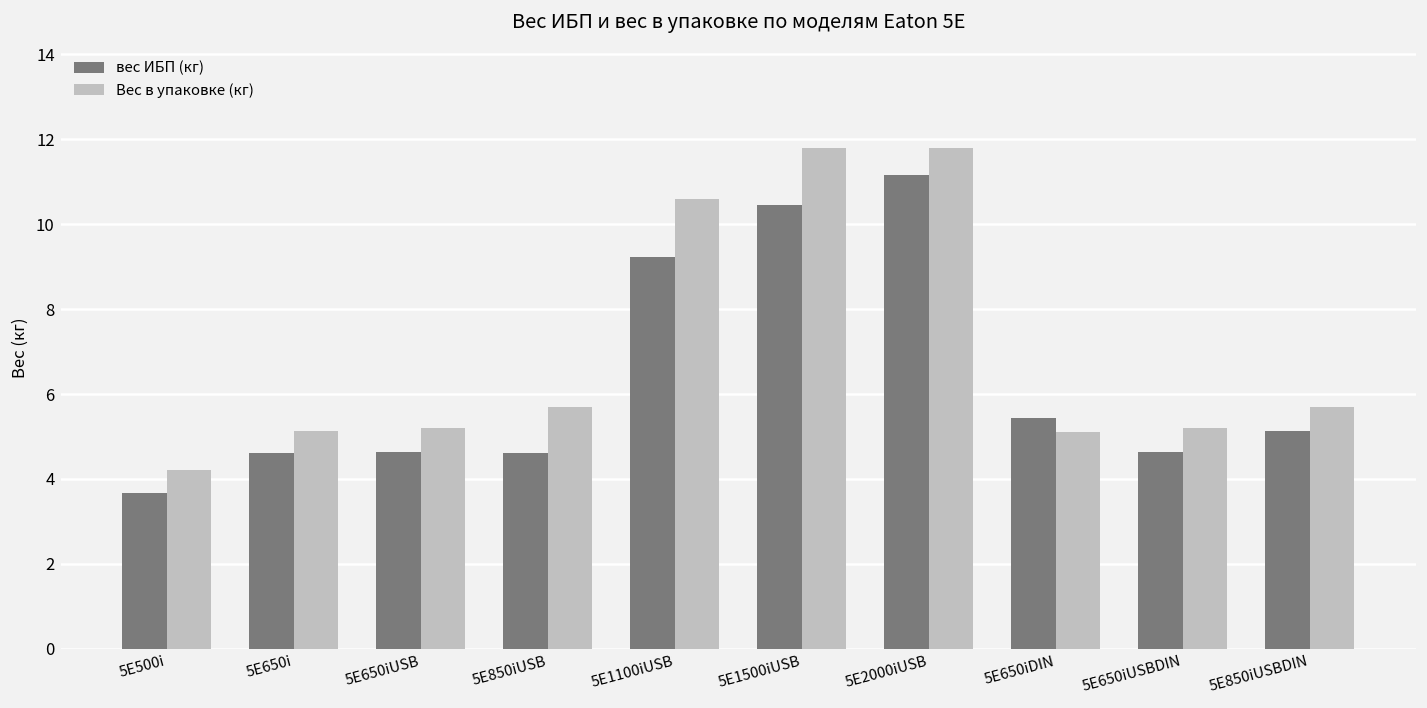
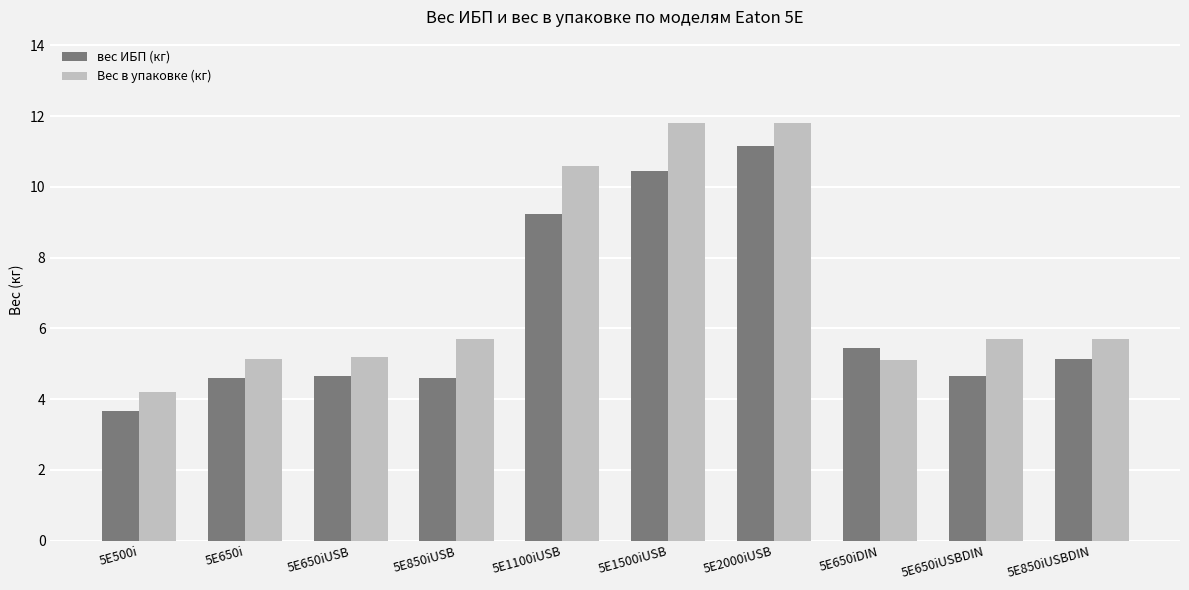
Вес в упаковке (кг), 5E650iUSBDIN: 5.2 -> 5.7
